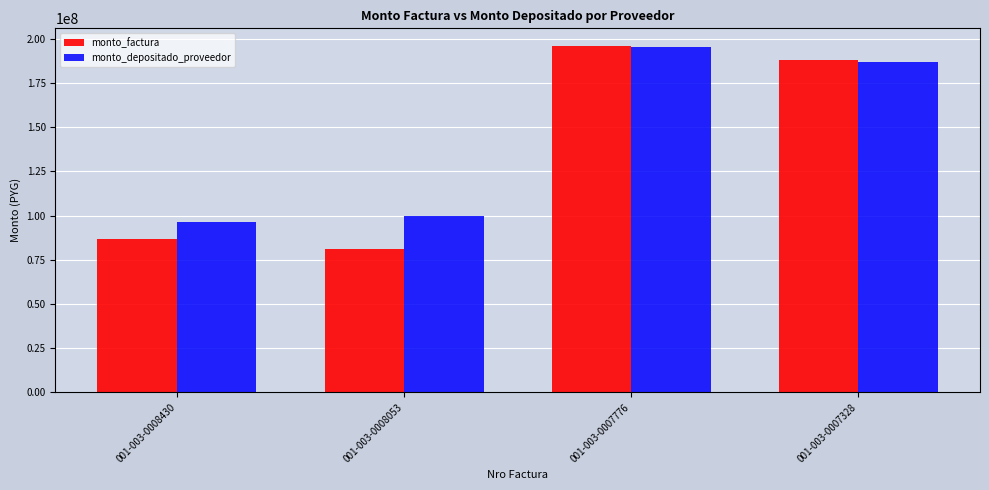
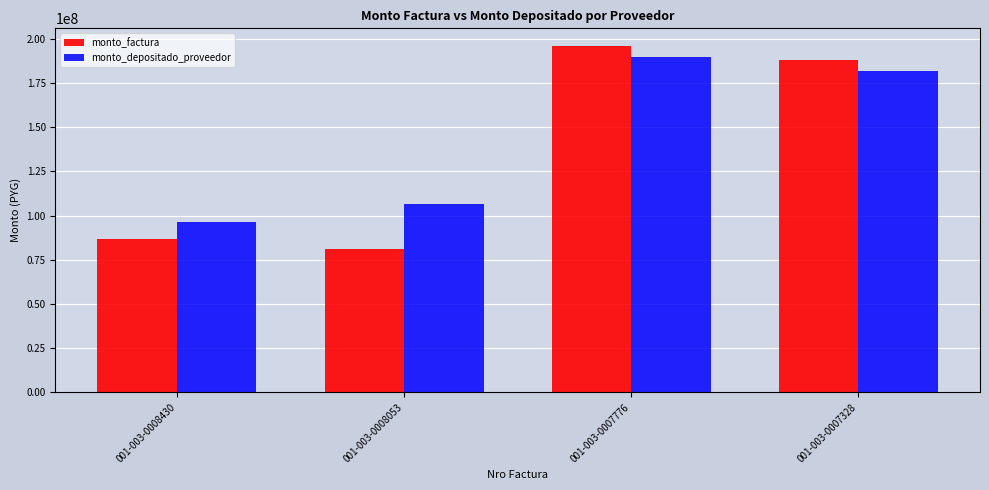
monto_depositado_proveedor, 001-003-0008053: 100000000 -> 106000000
monto_depositado_proveedor, 001-003-0007776: 195000000 -> 190000000
monto_depositado_proveedor, 001-003-0007328: 187000000 -> 182000000
